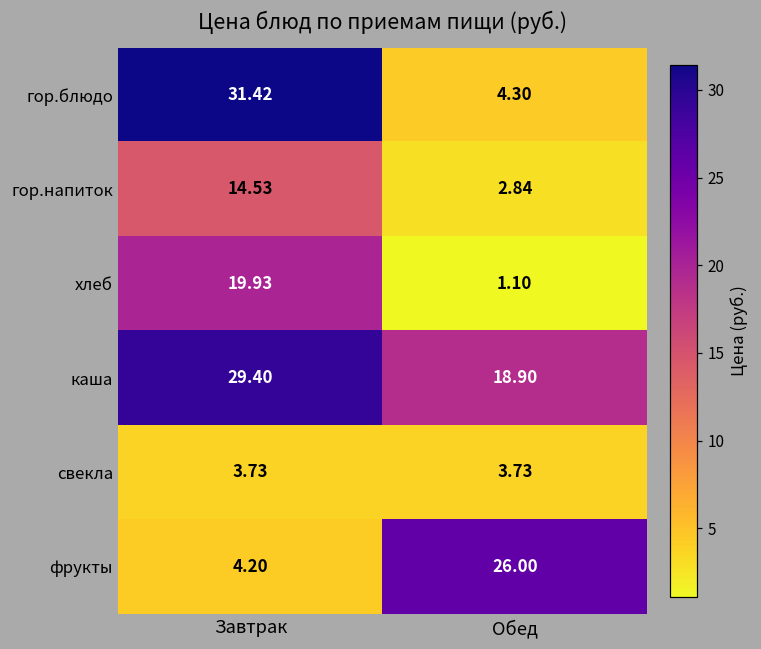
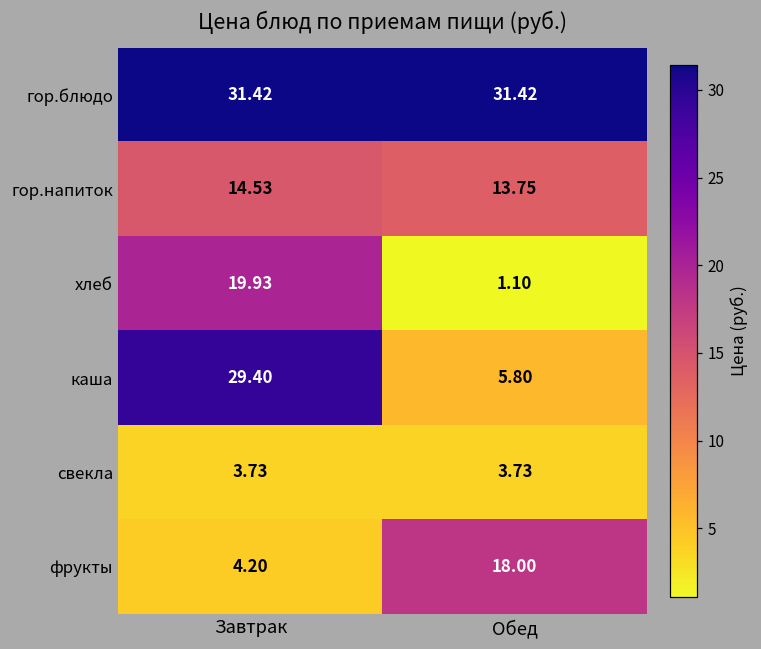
гор.блюдо, Обед: 4.30 -> 31.42
гор.напиток, Обед: 2.84 -> 13.75
каша, Обед: 18.90 -> 5.80
фрукты, Обед: 26.00 -> 18.00
